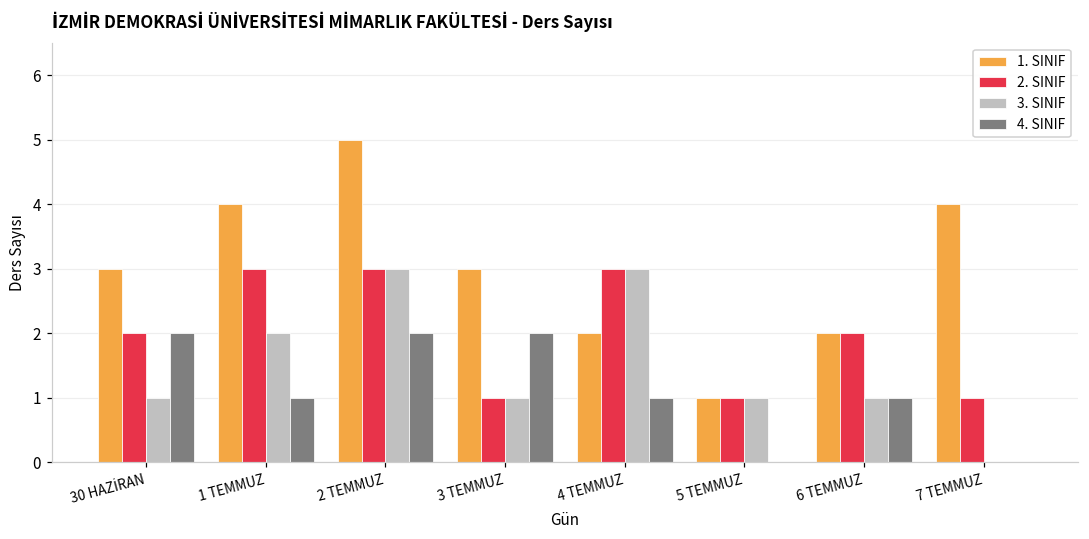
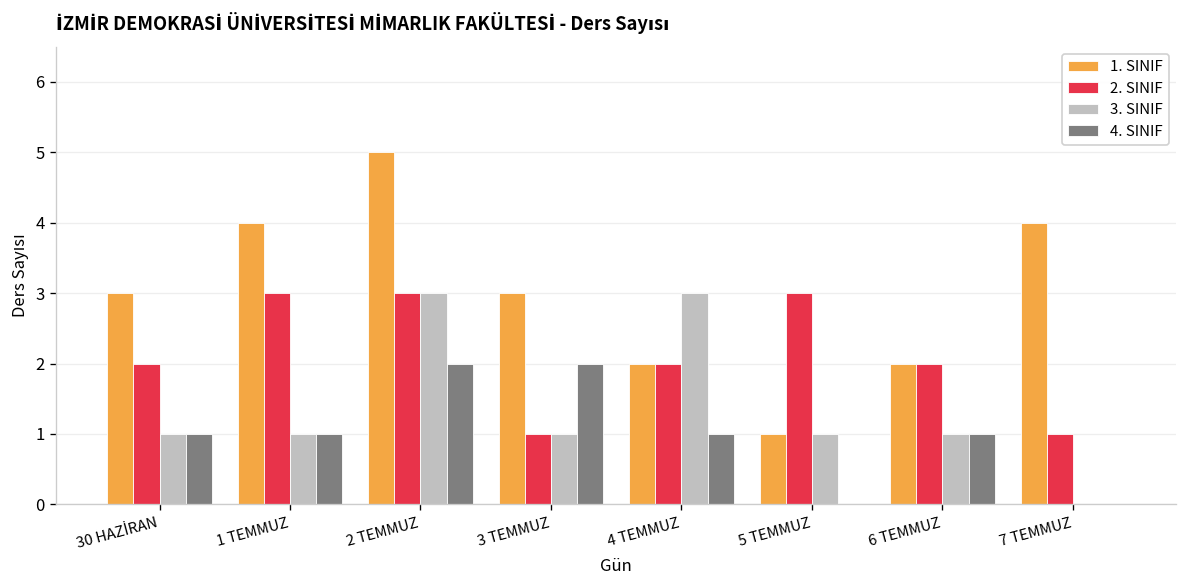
4. SINIF, 30 HAZİRAN: 2 -> 1
3. SINIF, 1 TEMMUZ: 2 -> 1
2. SINIF, 4 TEMMUZ: 3 -> 2
2. SINIF, 5 TEMMUZ: 1 -> 3
